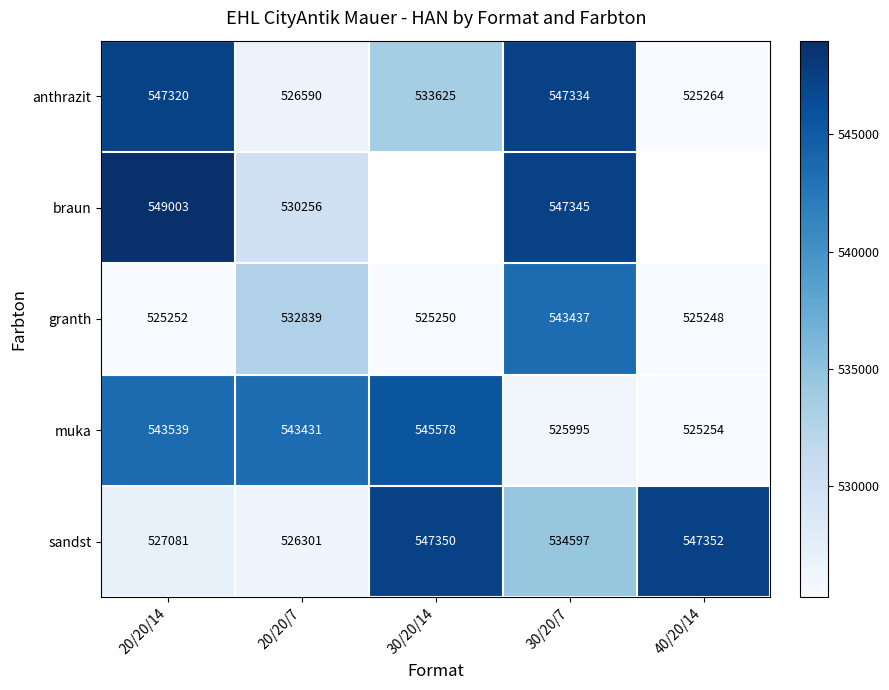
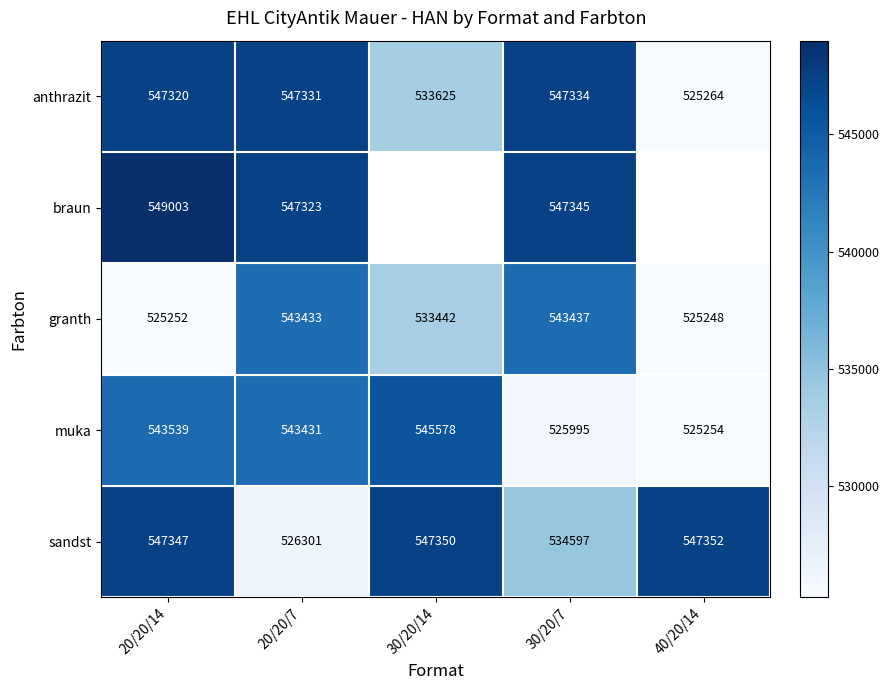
anthrazit, 20/20/7: 526590 -> 547331
braun, 20/20/7: 530256 -> 547323
granth, 20/20/7: 532839 -> 543433
granth, 30/20/14: 525250 -> 533442
sandst, 20/20/14: 527081 -> 547347
